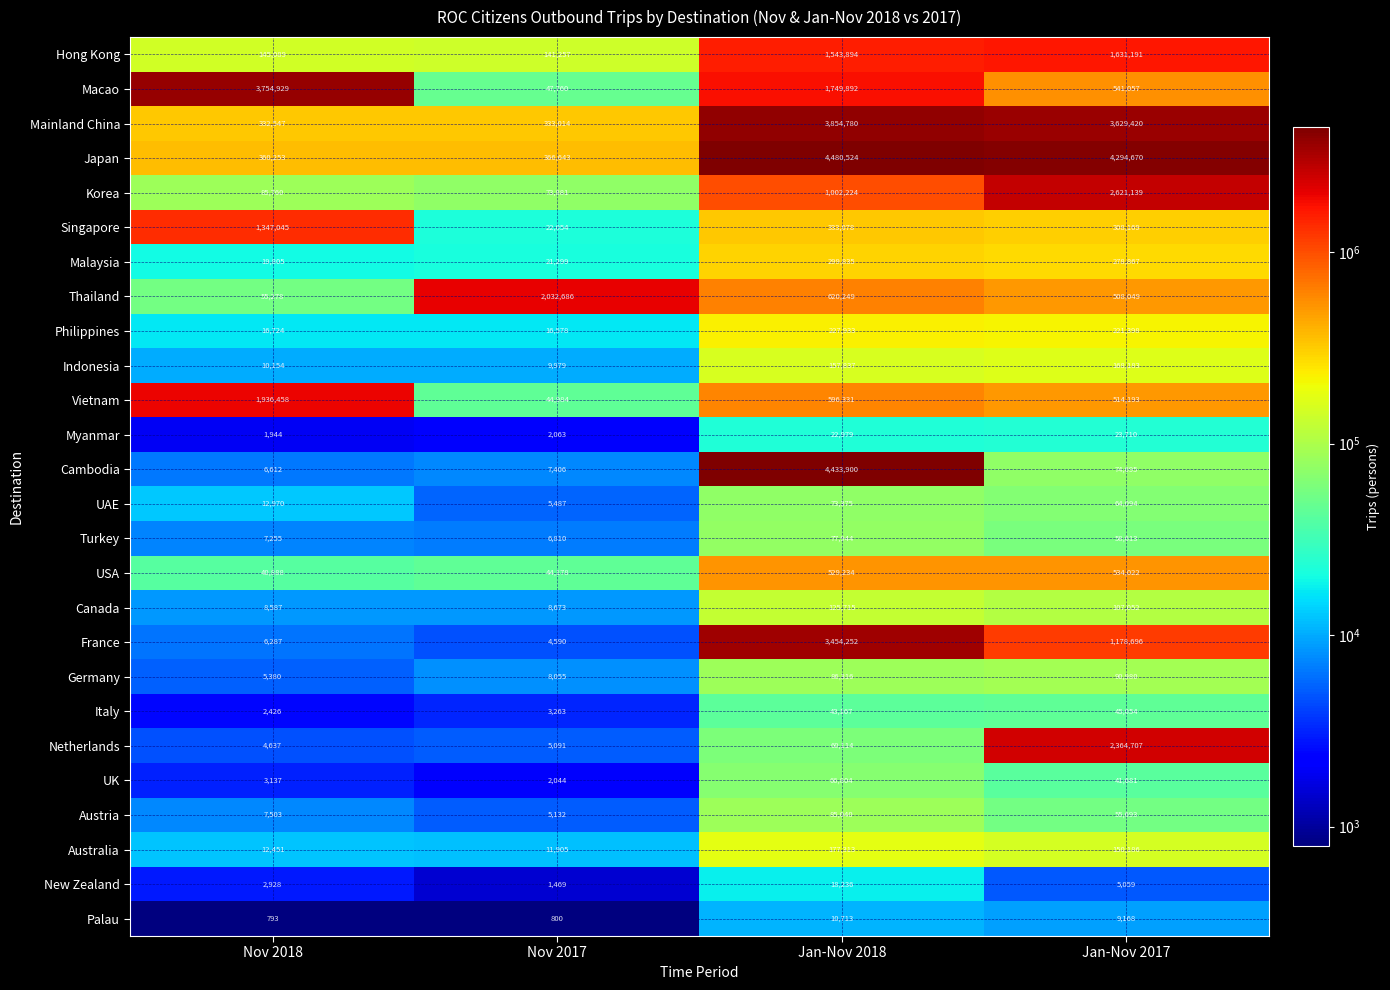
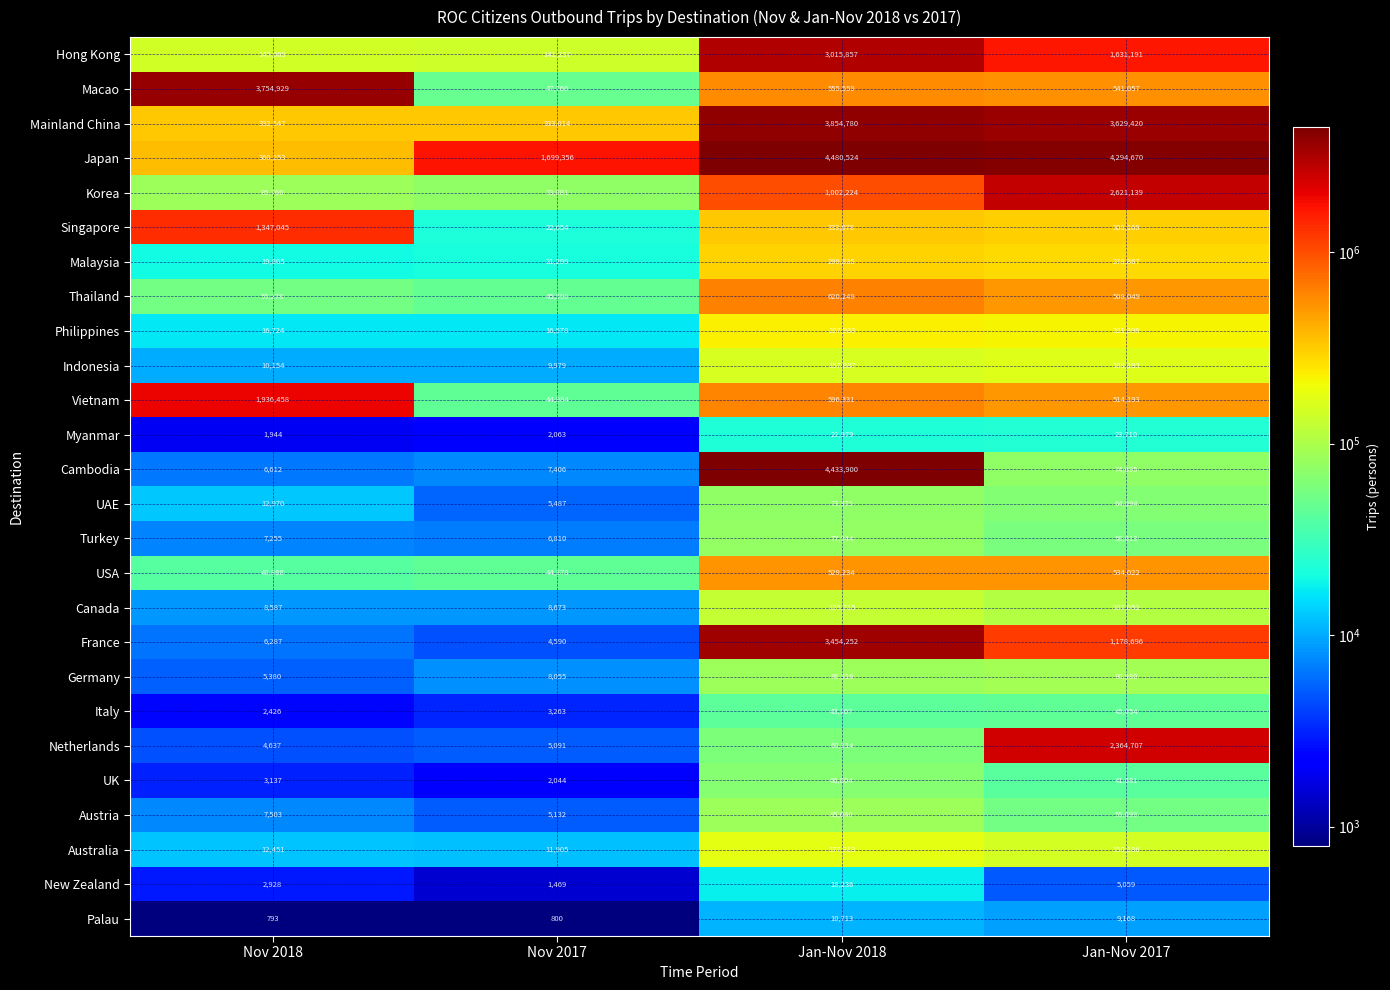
Hong Kong, Jan-Nov 2018: 1,543,894 -> 3,015,857
Macao, Jan-Nov 2018: 1,749,892 -> 555,559
Japan, Nov 2017: 366,643 -> 1,699,356
Thailand, Nov 2017: 2,032,686 -> 45,598
